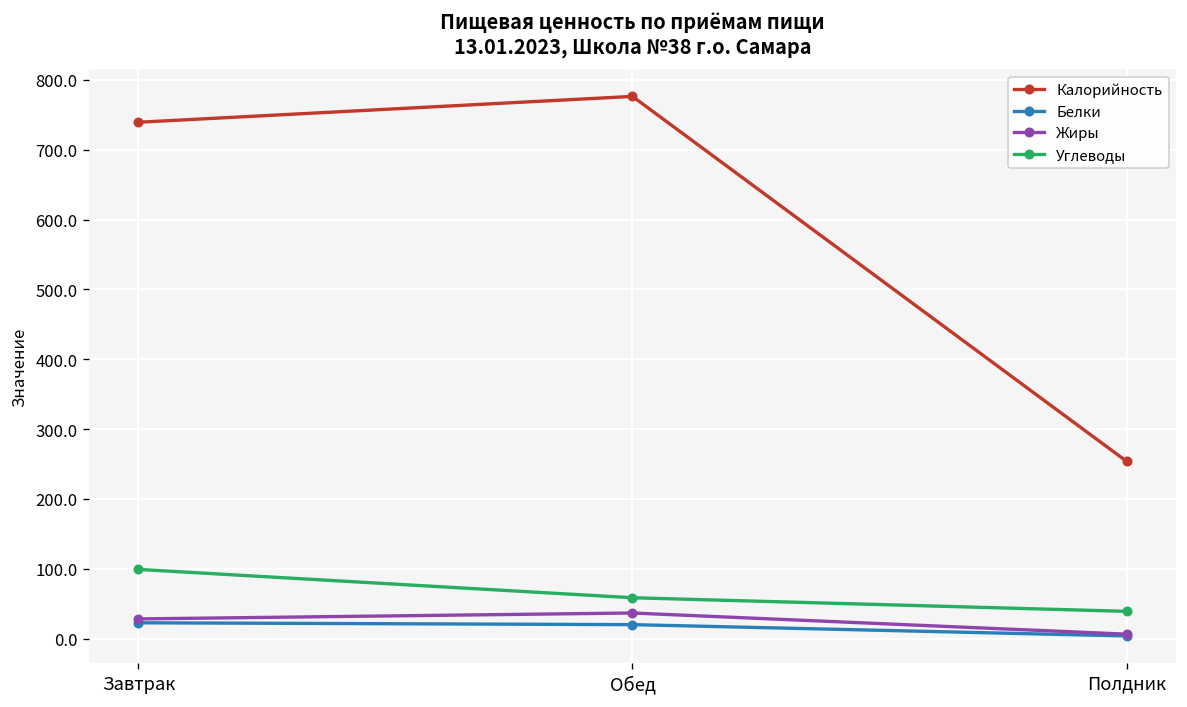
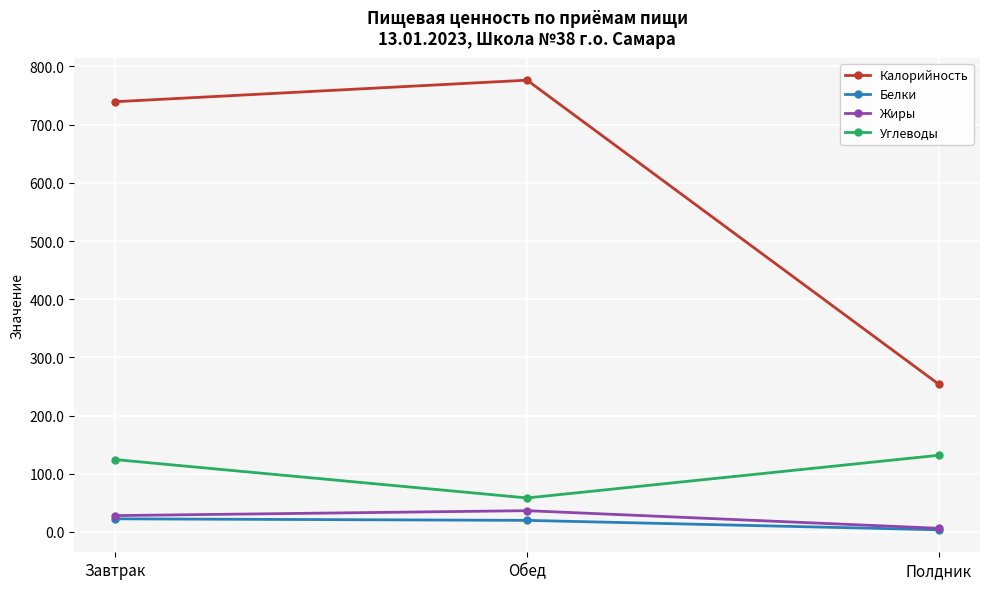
Углеводы, Завтрак: 100 -> 120
Углеводы, Полдник: 40 -> 130
